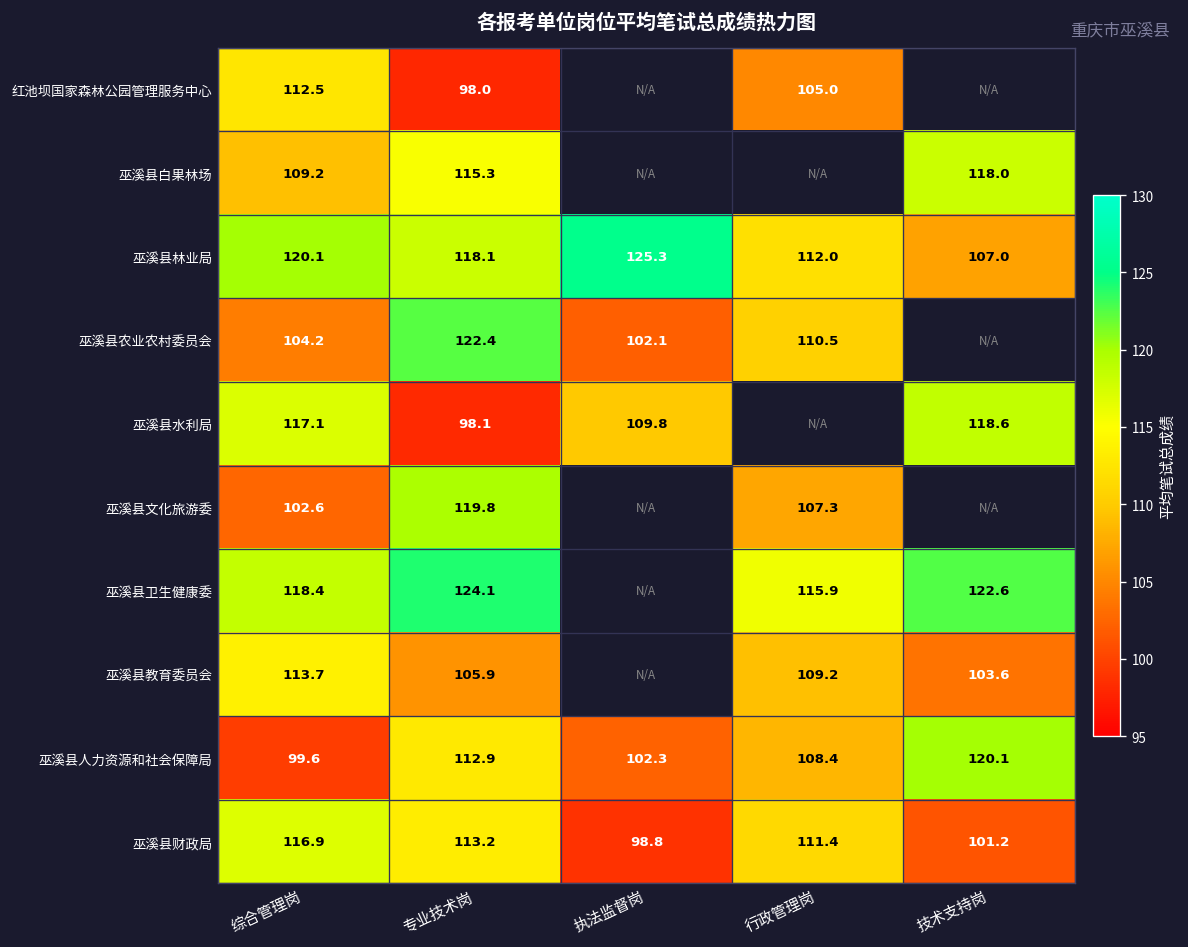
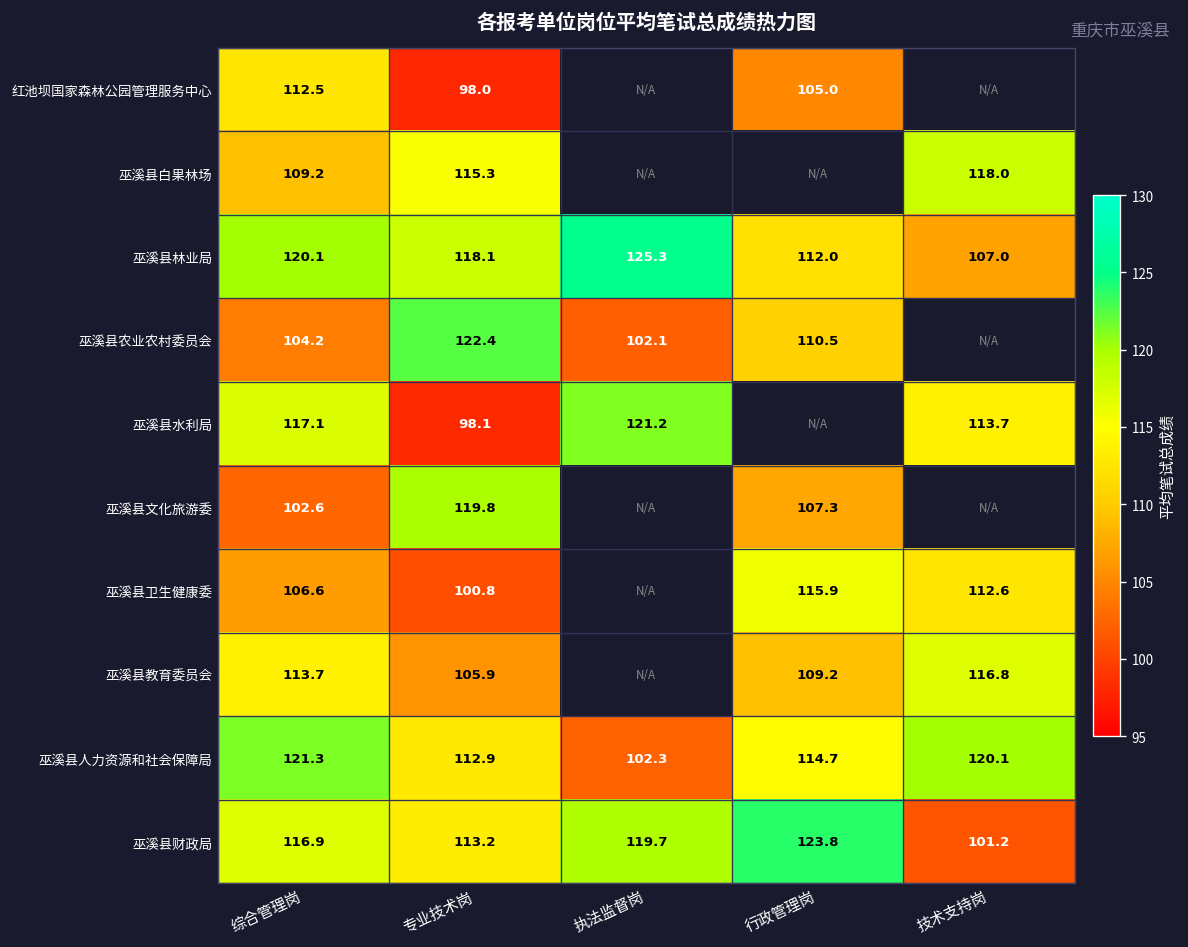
巫溪县水利局, 执法监督岗: 109.8 -> 121.2
巫溪县水利局, 技术支持岗: 118.6 -> 113.7
巫溪县卫生健康委, 综合管理岗: 118.4 -> 106.6
巫溪县卫生健康委, 专业技术岗: 124.1 -> 100.8
巫溪县卫生健康委, 技术支持岗: 122.6 -> 112.6
巫溪县教育委员会, 技术支持岗: 103.6 -> 116.8
巫溪县人力资源和社会保障局, 综合管理岗: 99.6 -> 121.3
巫溪县人力资源和社会保障局, 行政管理岗: 108.4 -> 114.7
巫溪县财政局, 执法监督岗: 98.8 -> 119.7
巫溪县财政局, 行政管理岗: 111.4 -> 123.8
